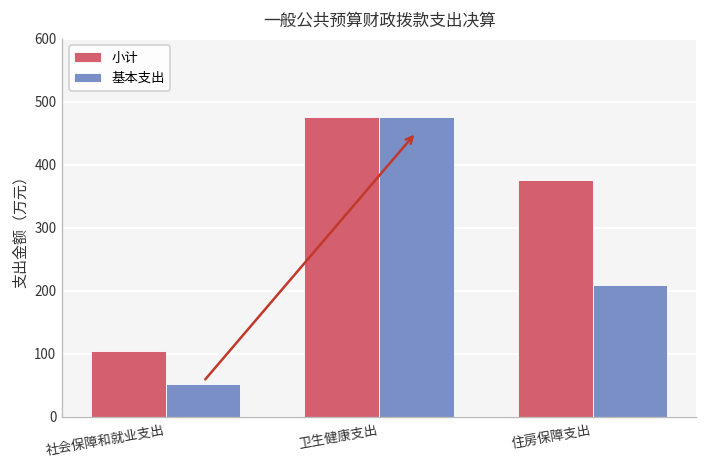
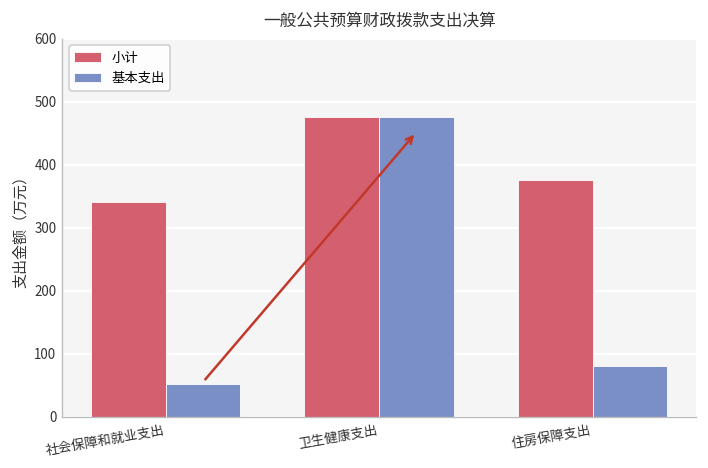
小计, 社会保障和就业支出: 100 -> 340
基本支出, 住房保障支出: 210 -> 80
